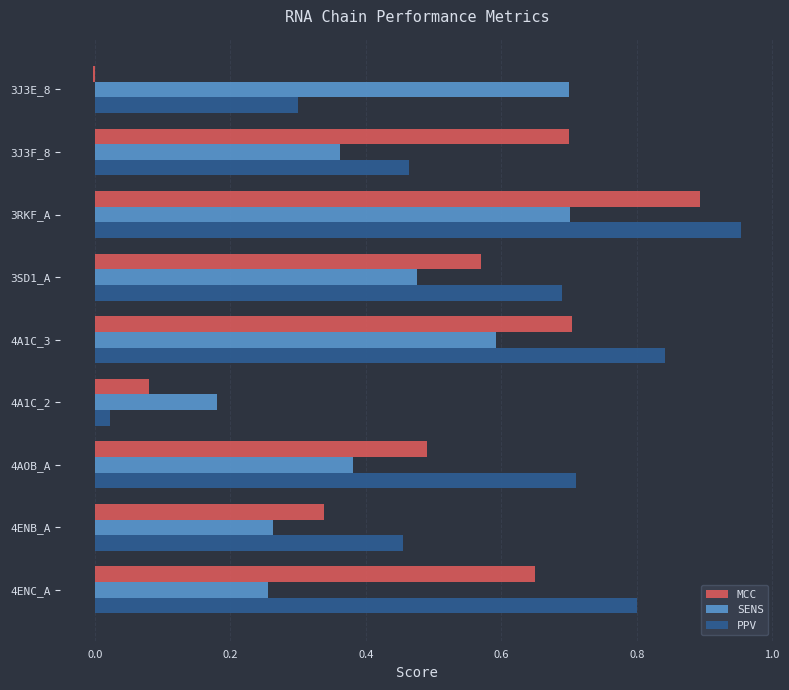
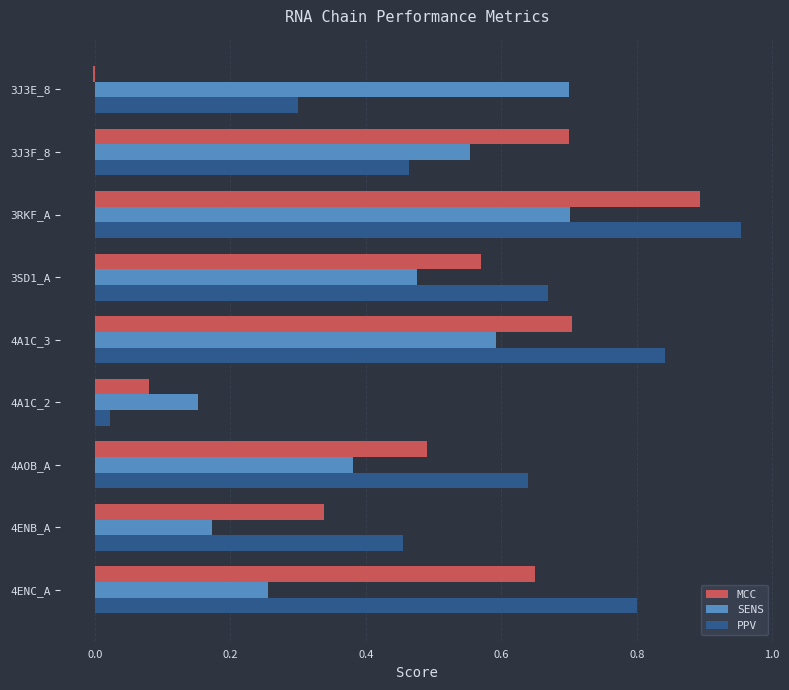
SENS, 3J3F_8: 0.36 -> 0.55
PPV, 3SD1_A: 0.69 -> 0.67
SENS, 4A1C_2: 0.18 -> 0.15
PPV, 4AOB_A: 0.71 -> 0.64
SENS, 4ENB_A: 0.26 -> 0.17
